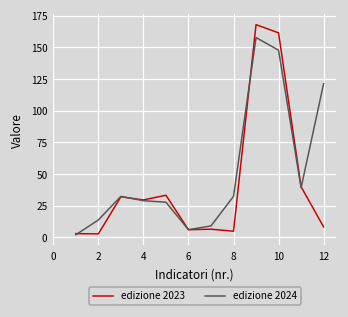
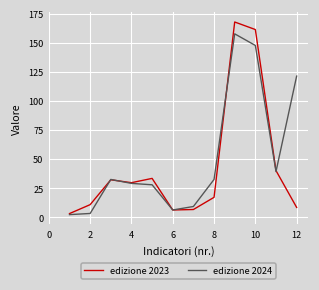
edizione 2023, 2: 3 -> 11
edizione 2024, 2: 14 -> 3
edizione 2023, 8: 5 -> 17
